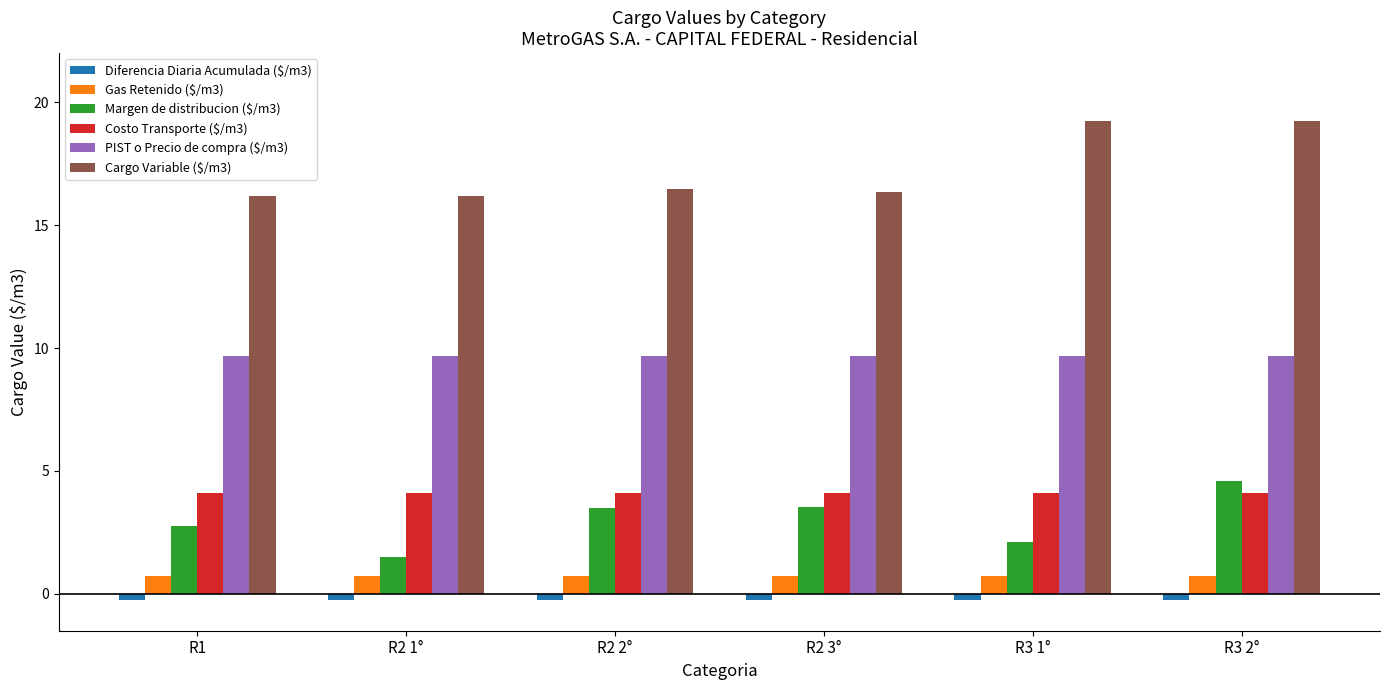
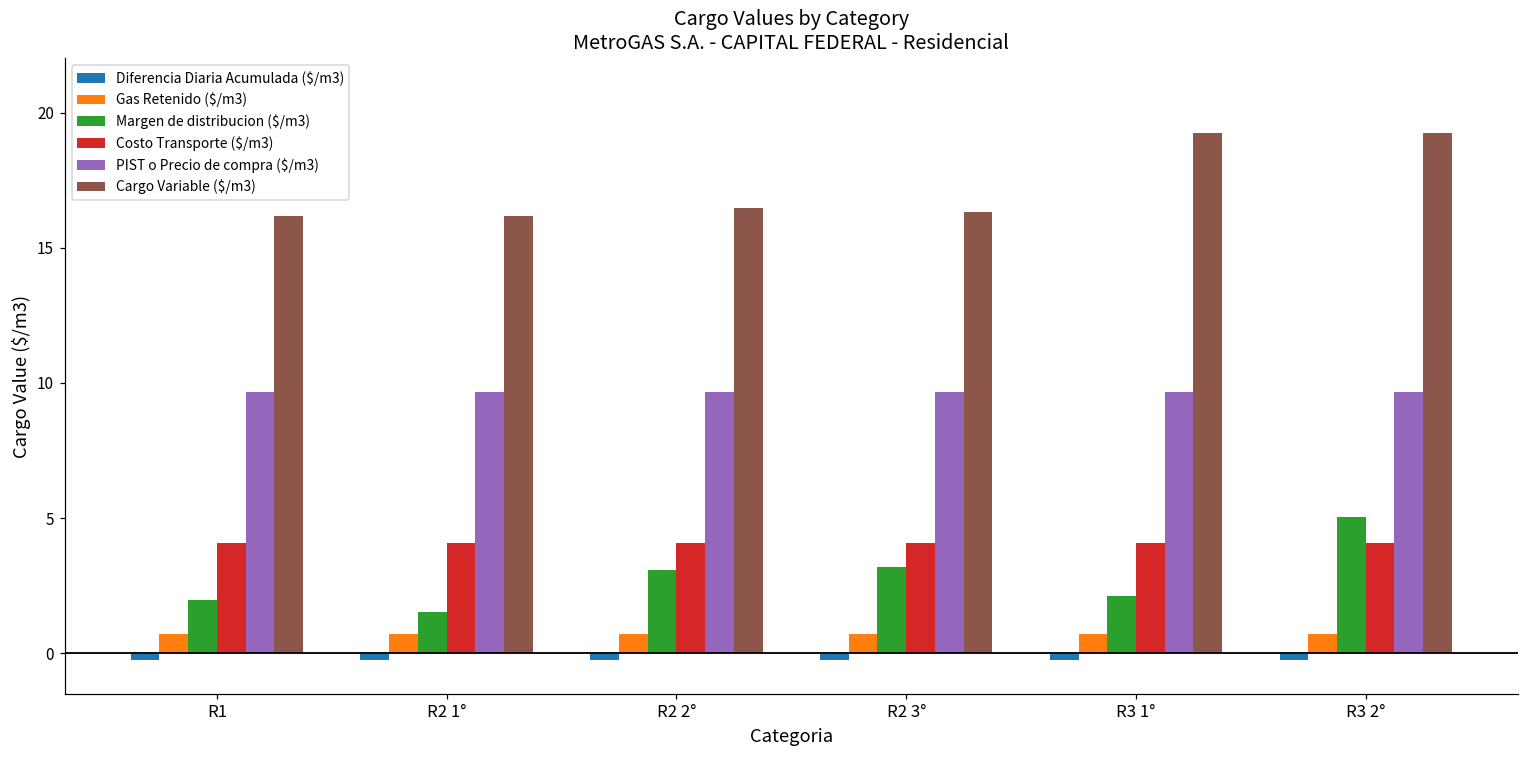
Margen de distribucion ($/m3), R1: 2.8 -> 2.0
Margen de distribucion ($/m3), R2 2°: 3.5 -> 3.1
Margen de distribucion ($/m3), R2 3°: 3.5 -> 3.2
Margen de distribucion ($/m3), R3 2°: 4.6 -> 5.0
